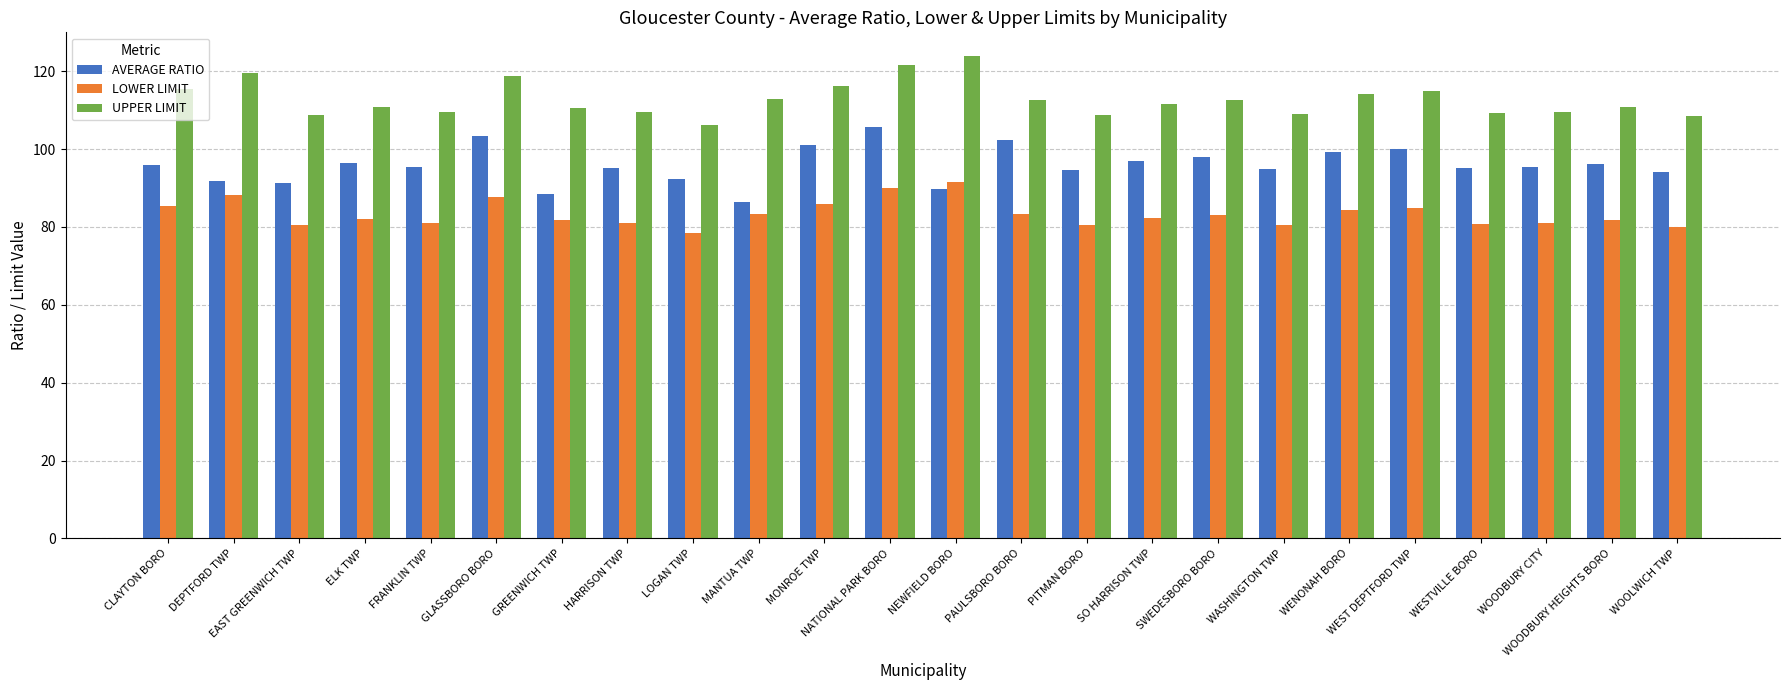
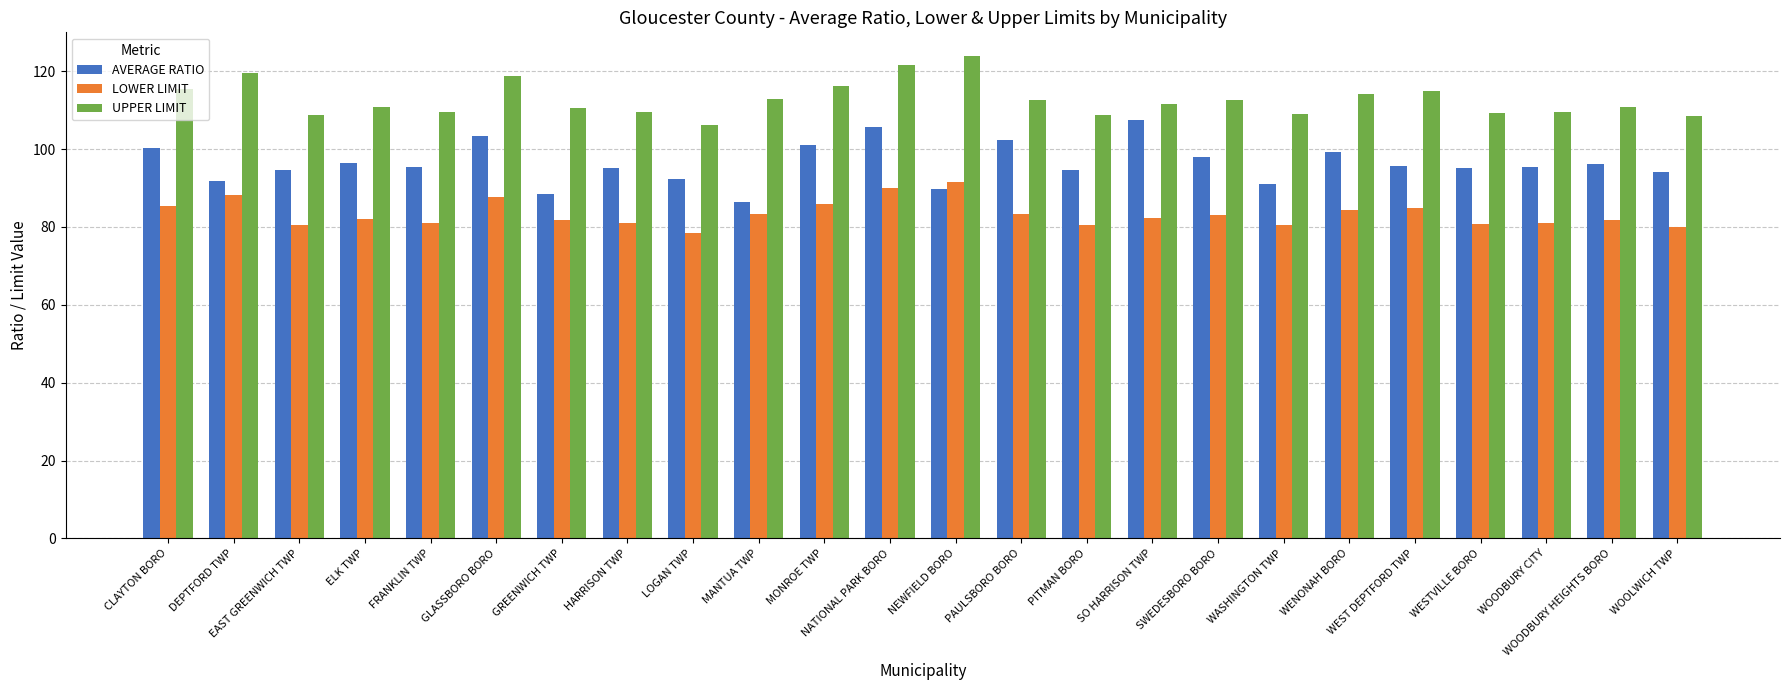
AVERAGE RATIO, CLAYTON BORO: 96 -> 100
AVERAGE RATIO, EAST GREENWICH TWP: 91 -> 95
AVERAGE RATIO, SO HARRISON TWP: 97 -> 107
AVERAGE RATIO, WASHINGTON TWP: 95 -> 91
AVERAGE RATIO, WEST DEPTFORD TWP: 100 -> 96
